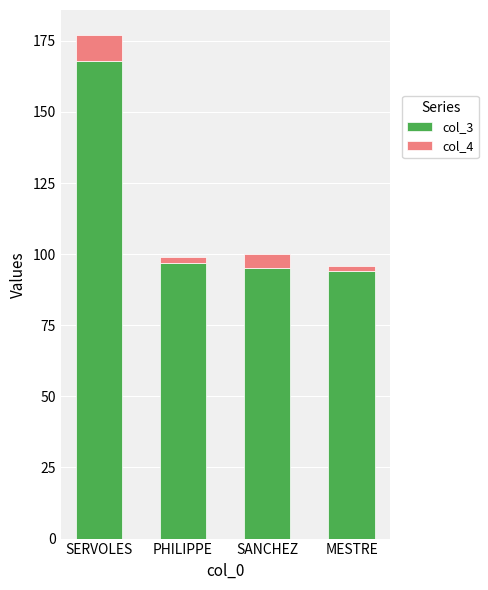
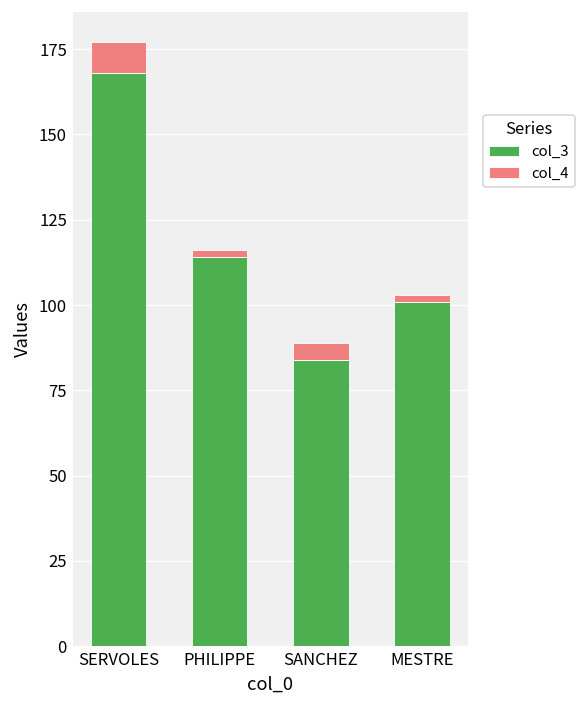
col_3, PHILIPPE: 97 -> 114
col_3, SANCHEZ: 95 -> 84
col_3, MESTRE: 94 -> 101
